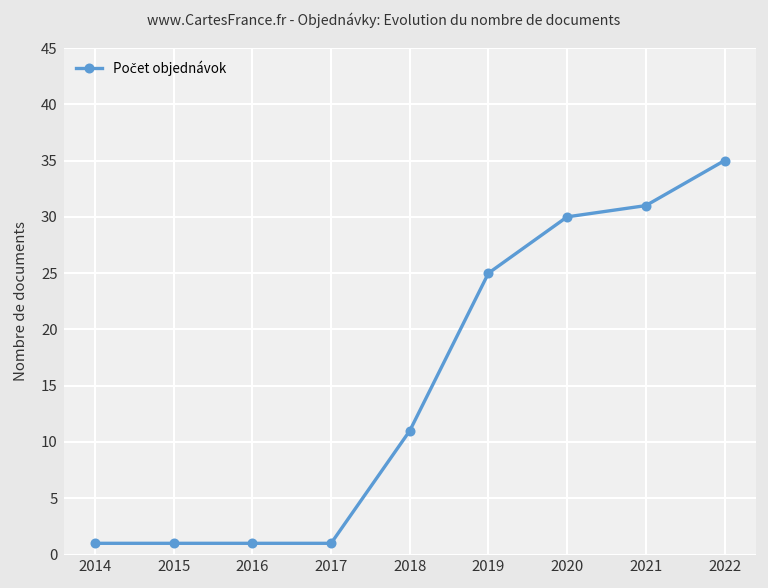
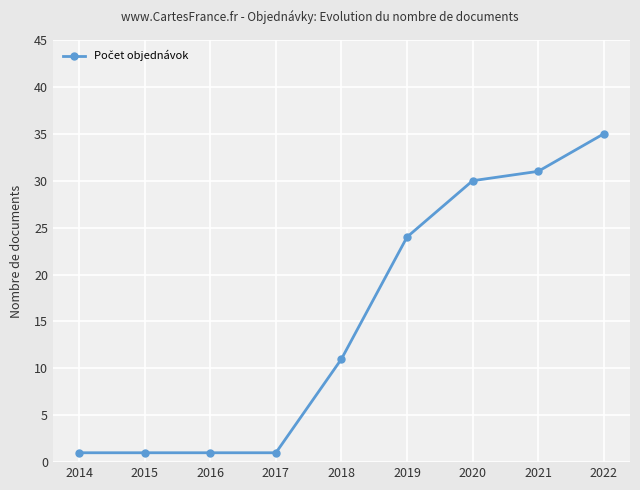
2019: 25 -> 24
